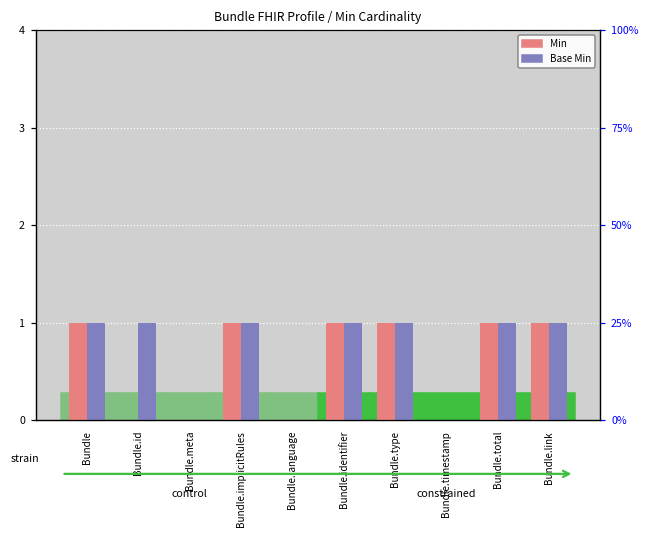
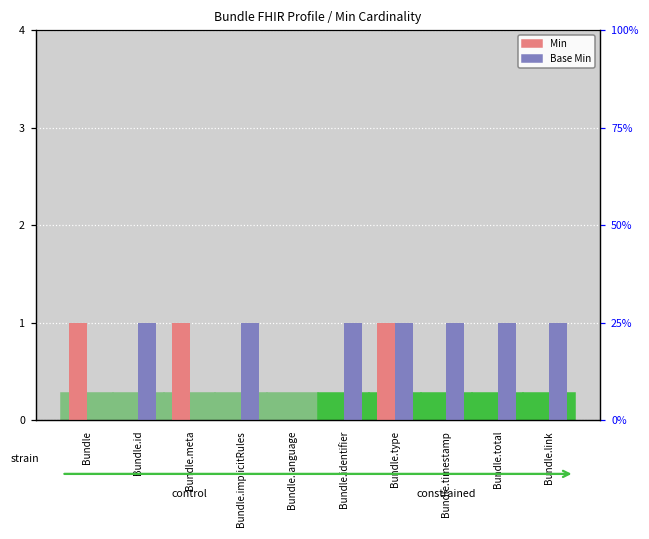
Base Min, Bundle: 1 -> 0
Min, Bundle.meta: 0 -> 1
Min, Bundle.implicitRules: 1 -> 0
Min, Bundle.identifier: 1 -> 0
Base Min, Bundle.timestamp: 0 -> 1
Min, Bundle.total: 1 -> 0
Min, Bundle.link: 1 -> 0
